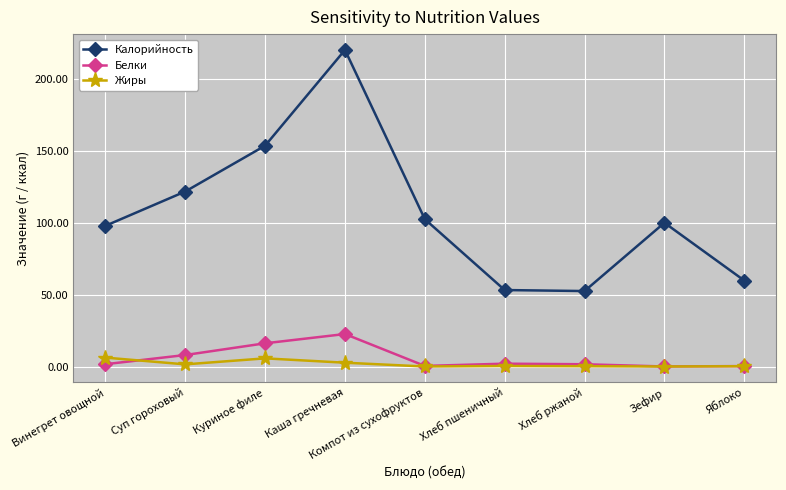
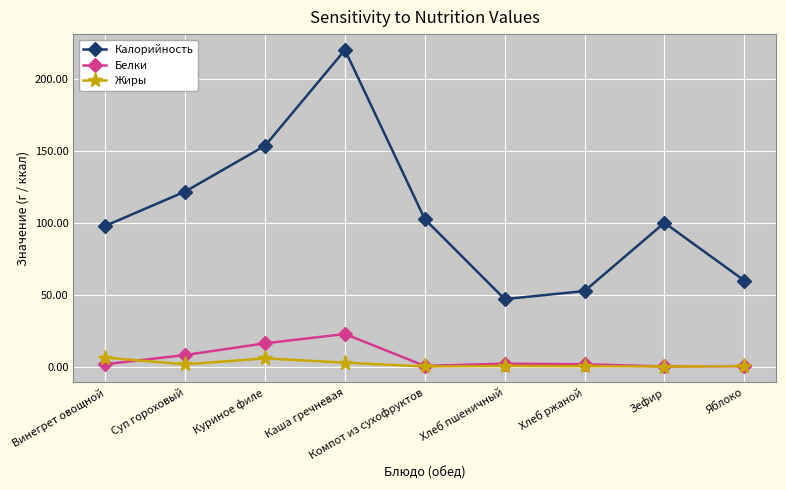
Калорийность, Хлеб пшеничный: 53 -> 47
